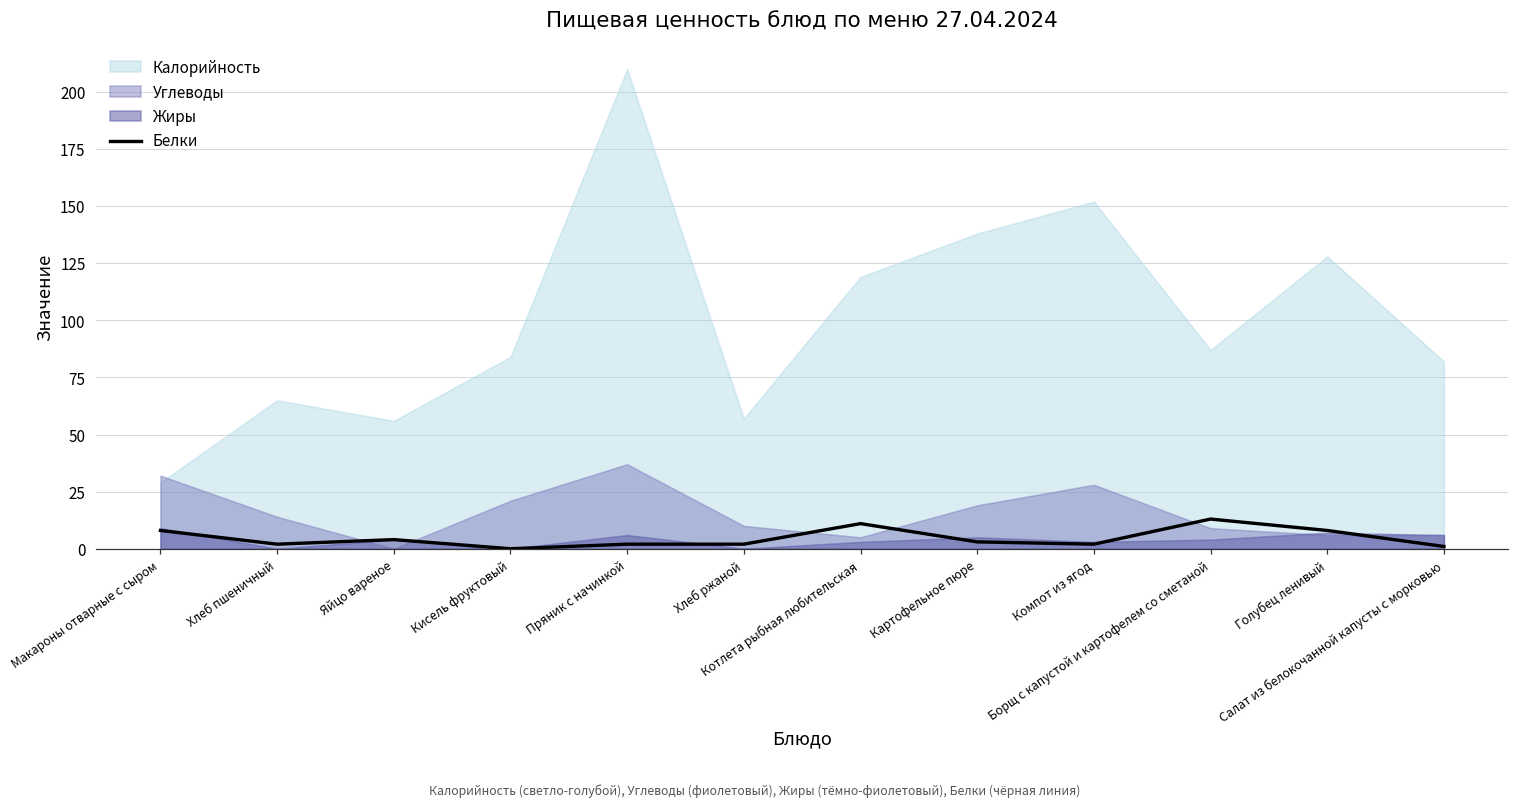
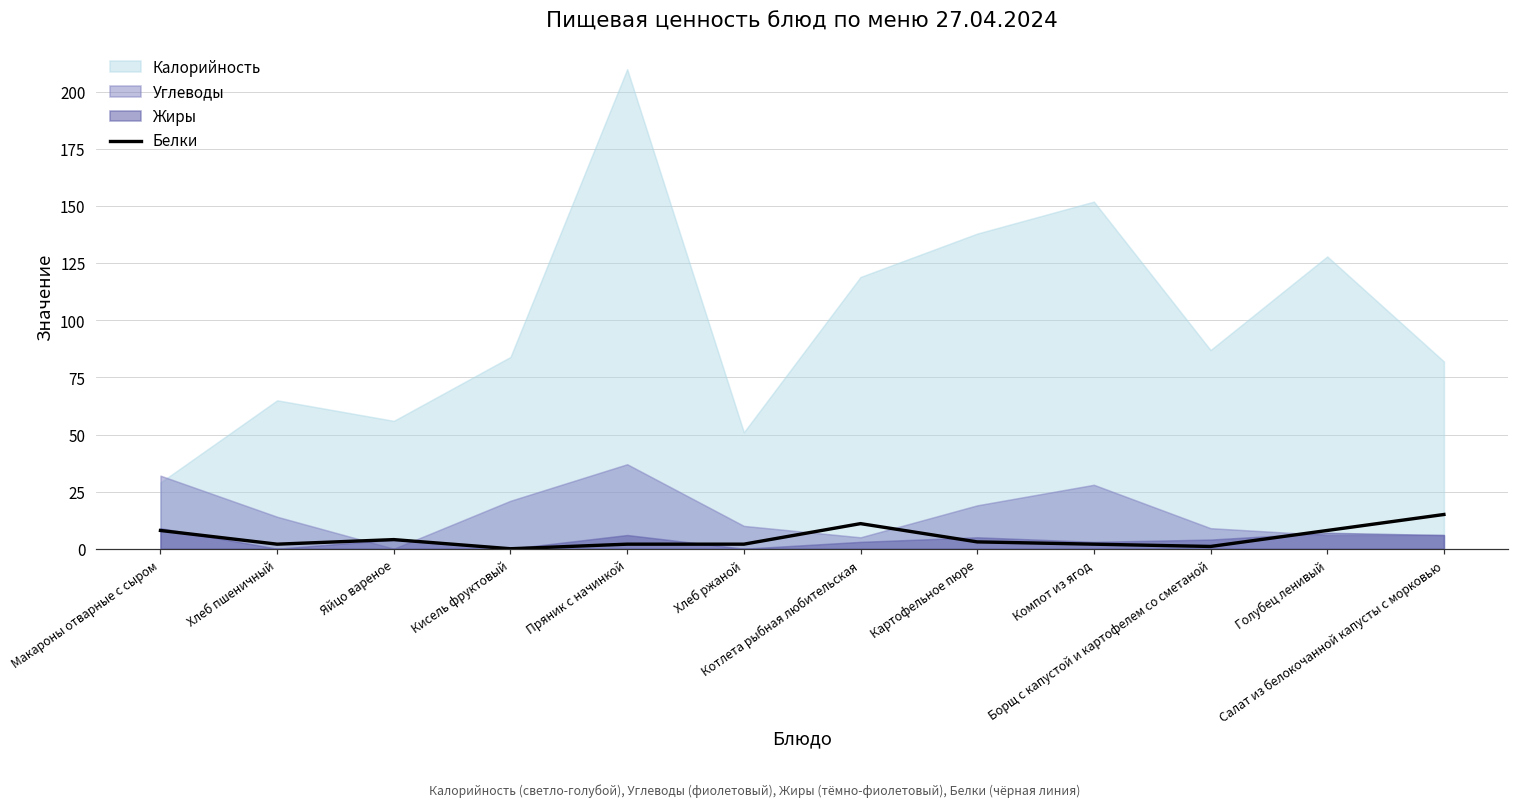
Калорийность, Хлеб ржаной: 57 -> 51
Белки, Борщ с капустой и картофелем со сметаной: 13 -> 1
Белки, Салат из белокочанной капусты с морковью: 1 -> 15
